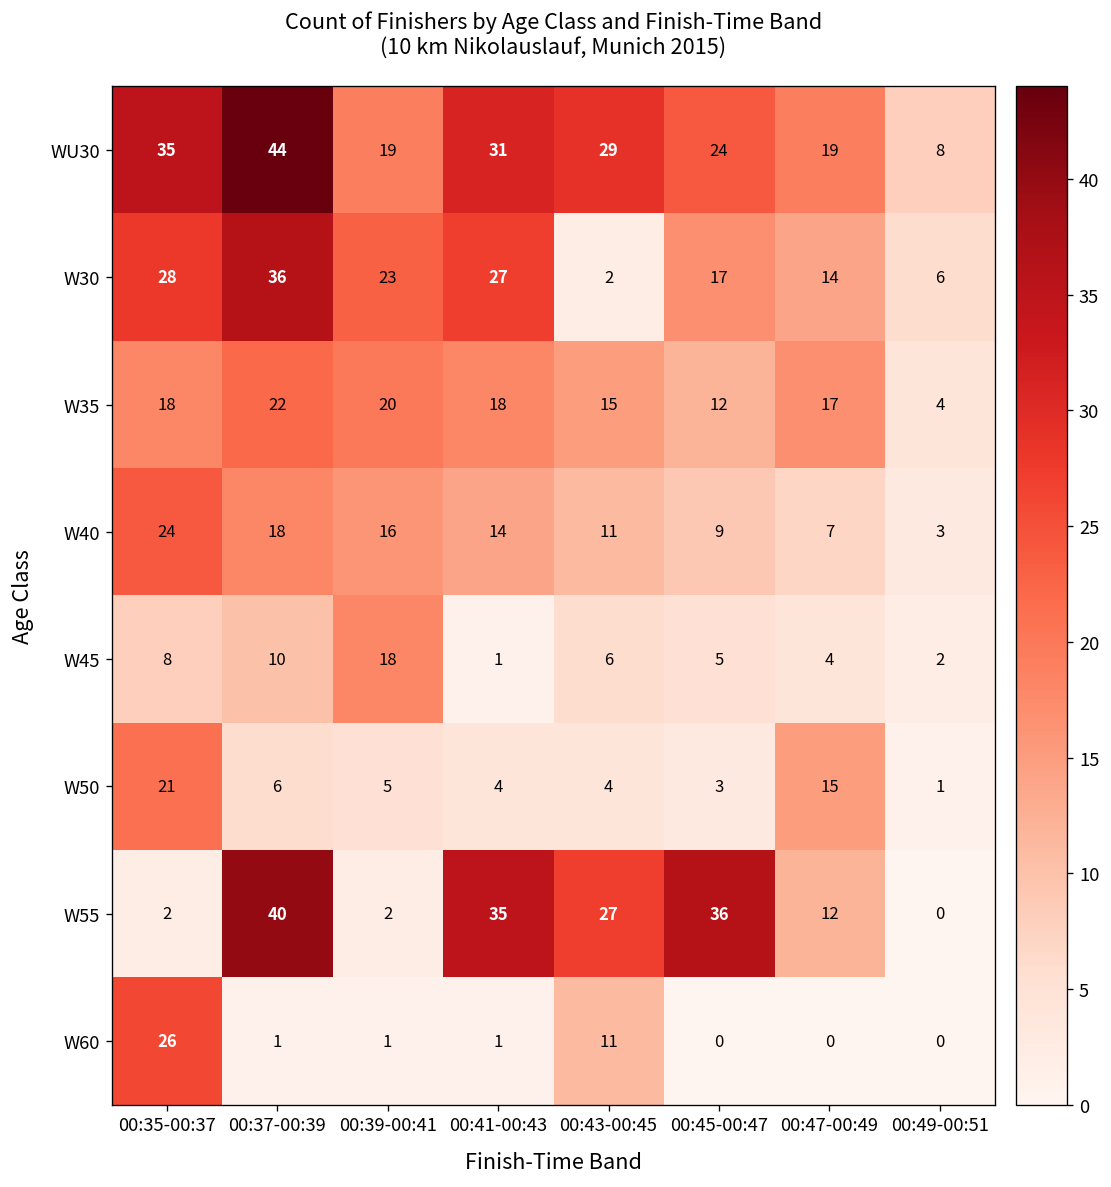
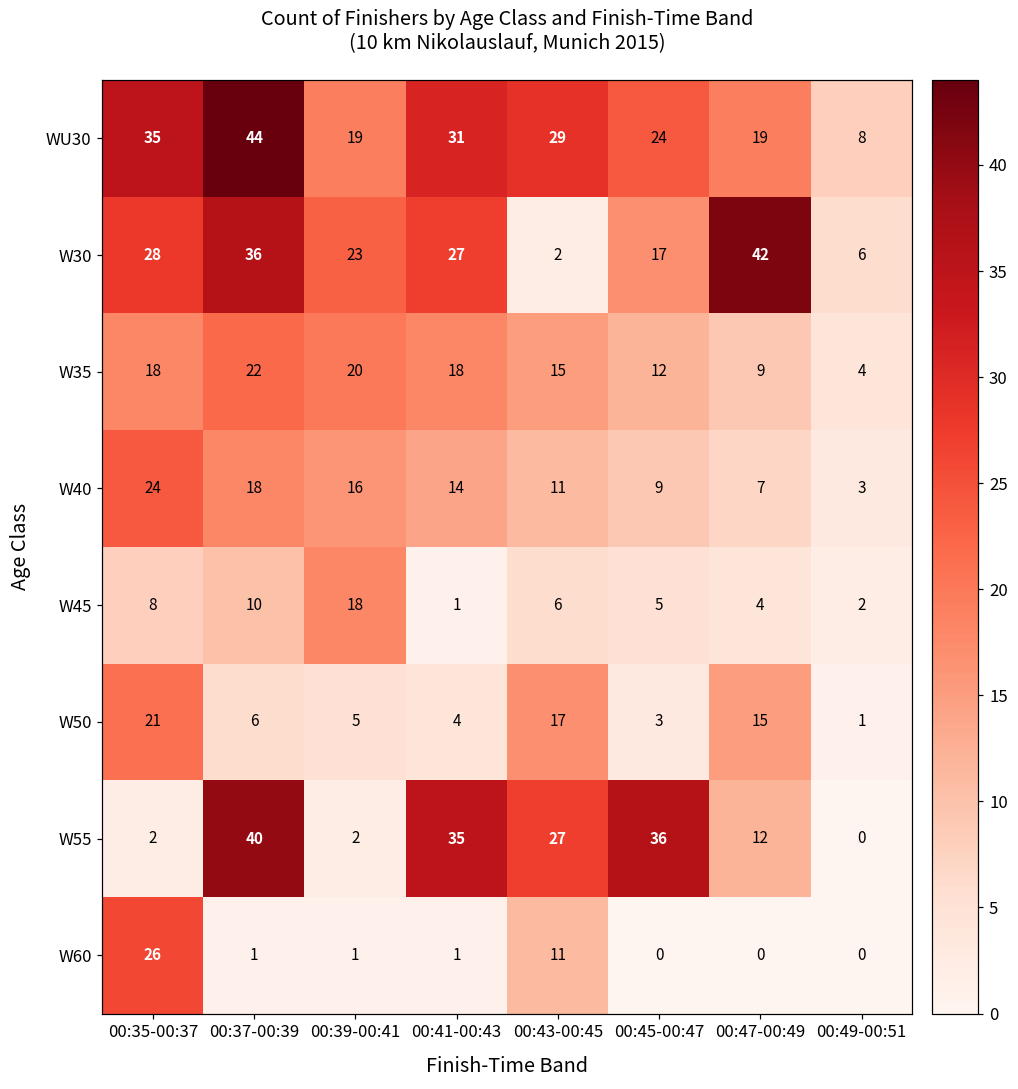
W30, 00:47-00:49: 14 -> 42
W35, 00:47-00:49: 17 -> 9
W50, 00:43-00:45: 4 -> 17
